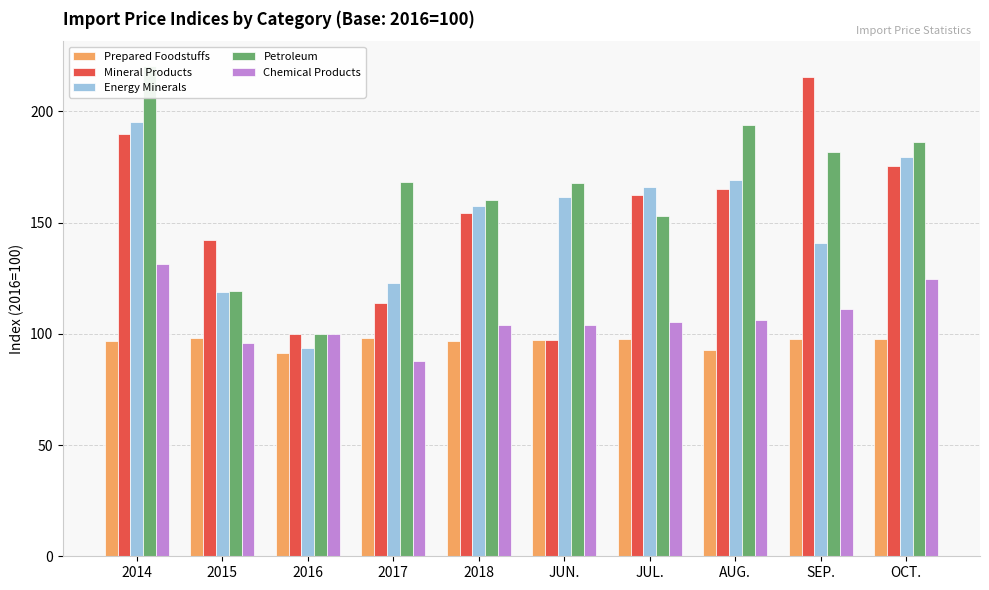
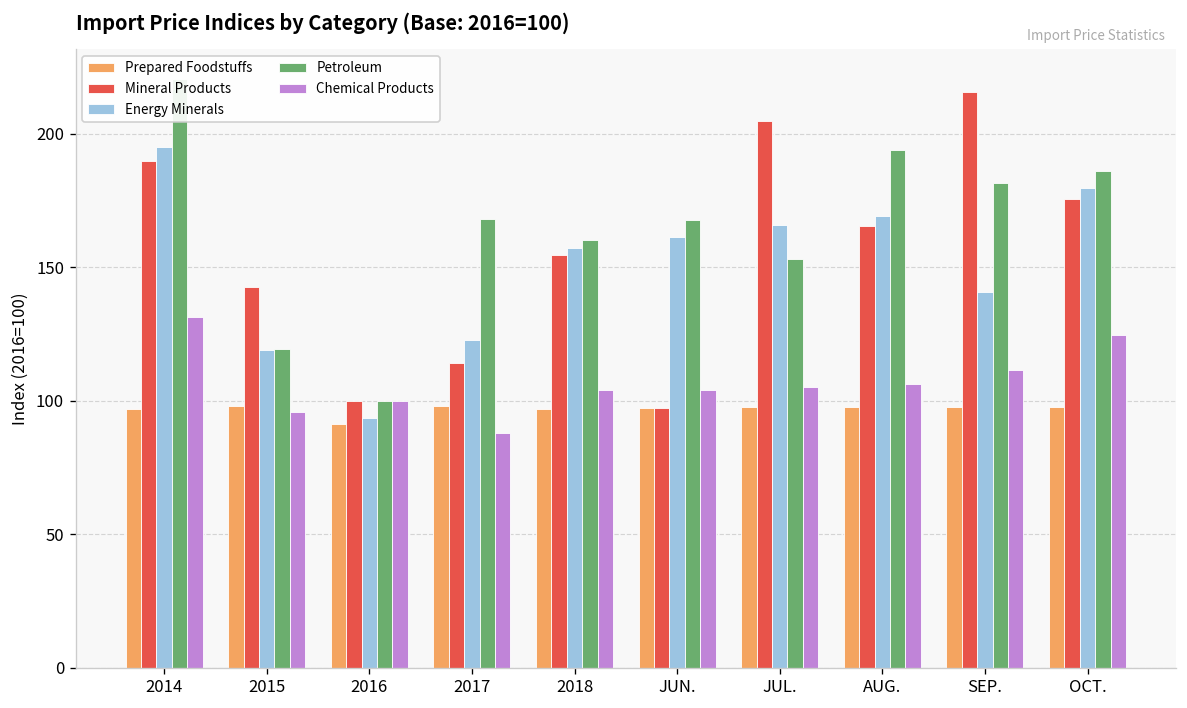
Mineral Products, JUL.: 162 -> 205
Prepared Foodstuffs, AUG.: 93 -> 98
